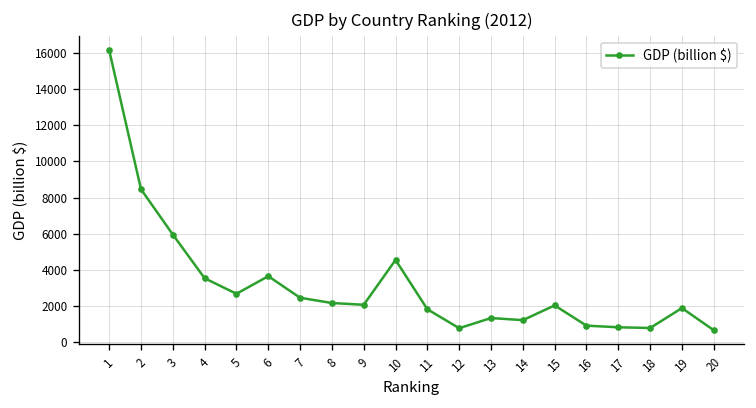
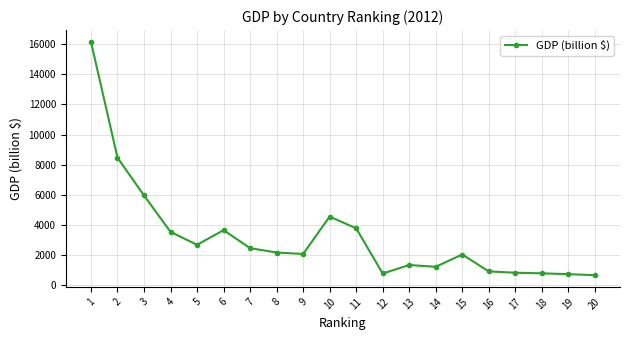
11: 1800 -> 3800
19: 1900 -> 700
